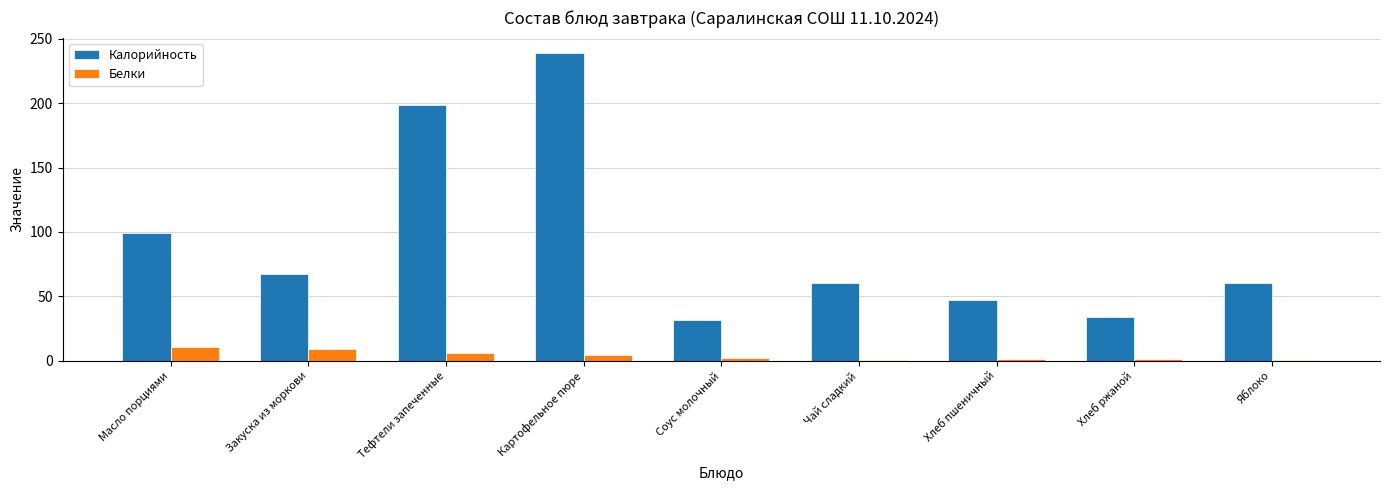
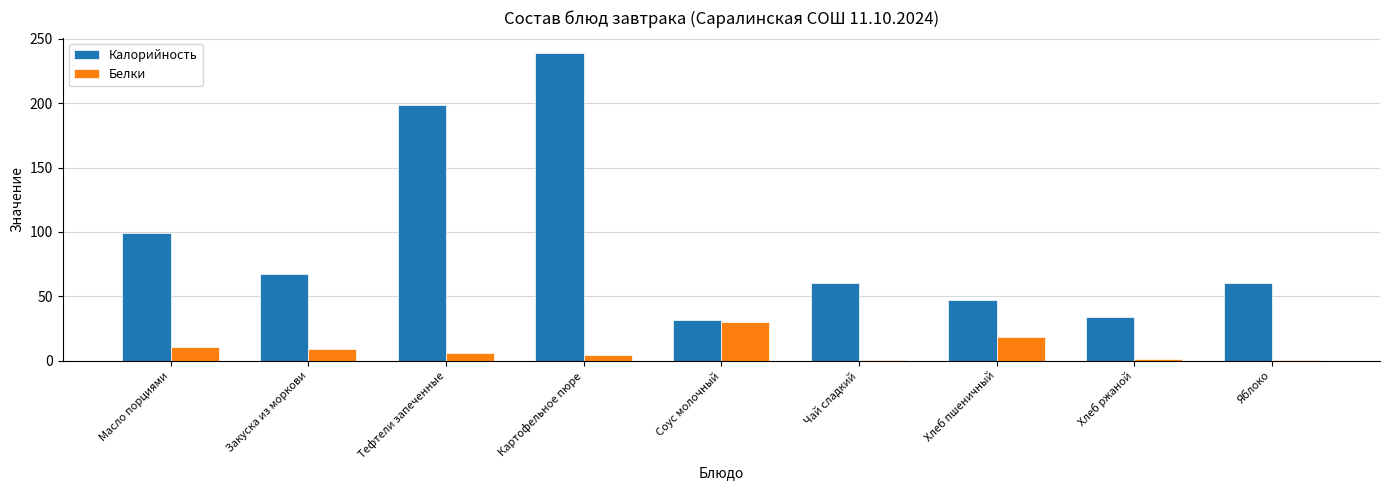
Белки, Соус молочный: 2 -> 30
Белки, Хлеб пшеничный: 2 -> 19
